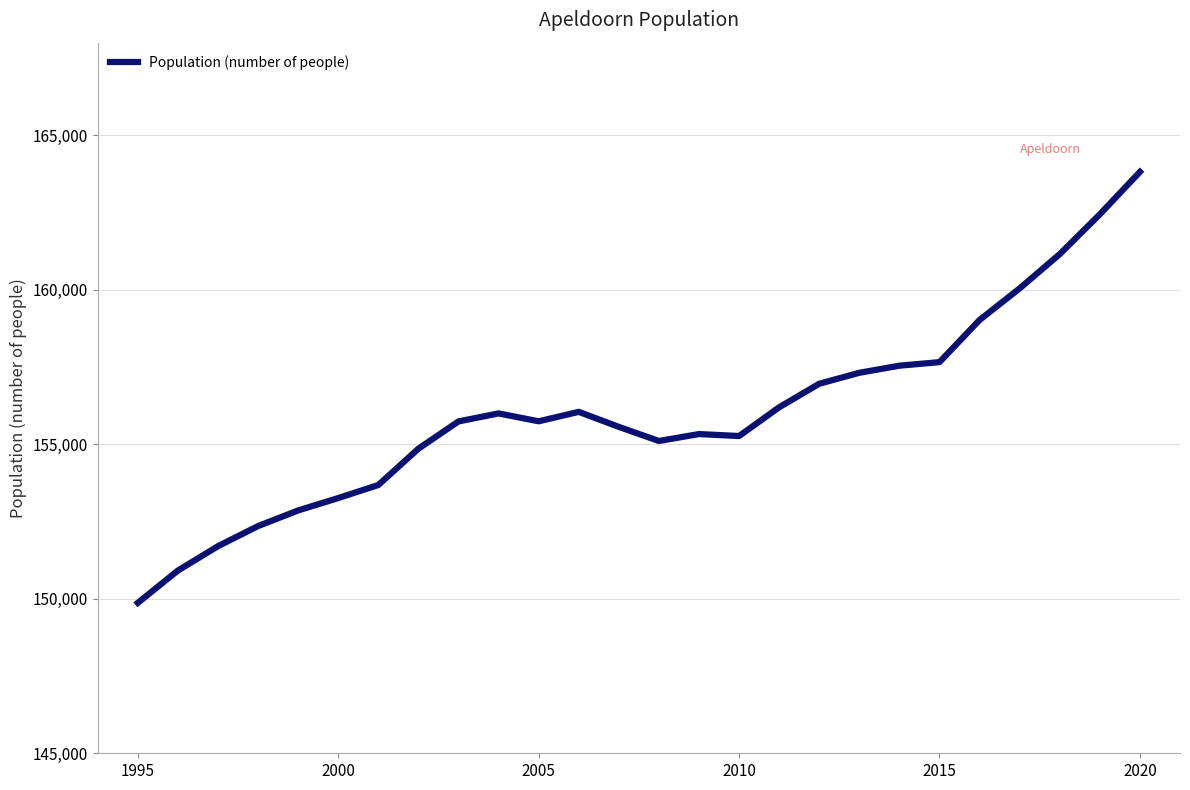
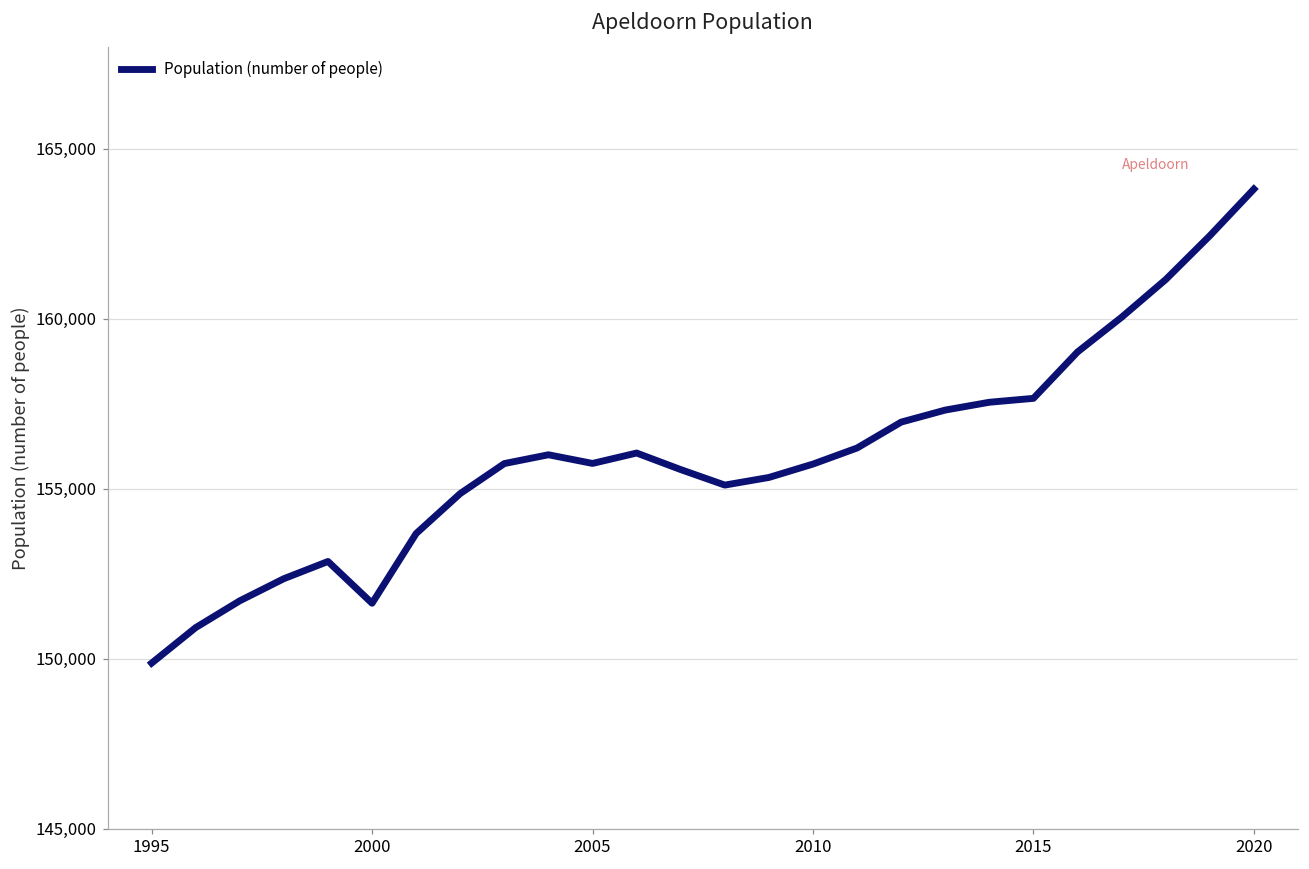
2000: 153,300 -> 151,600
2010: 155,300 -> 155,700
